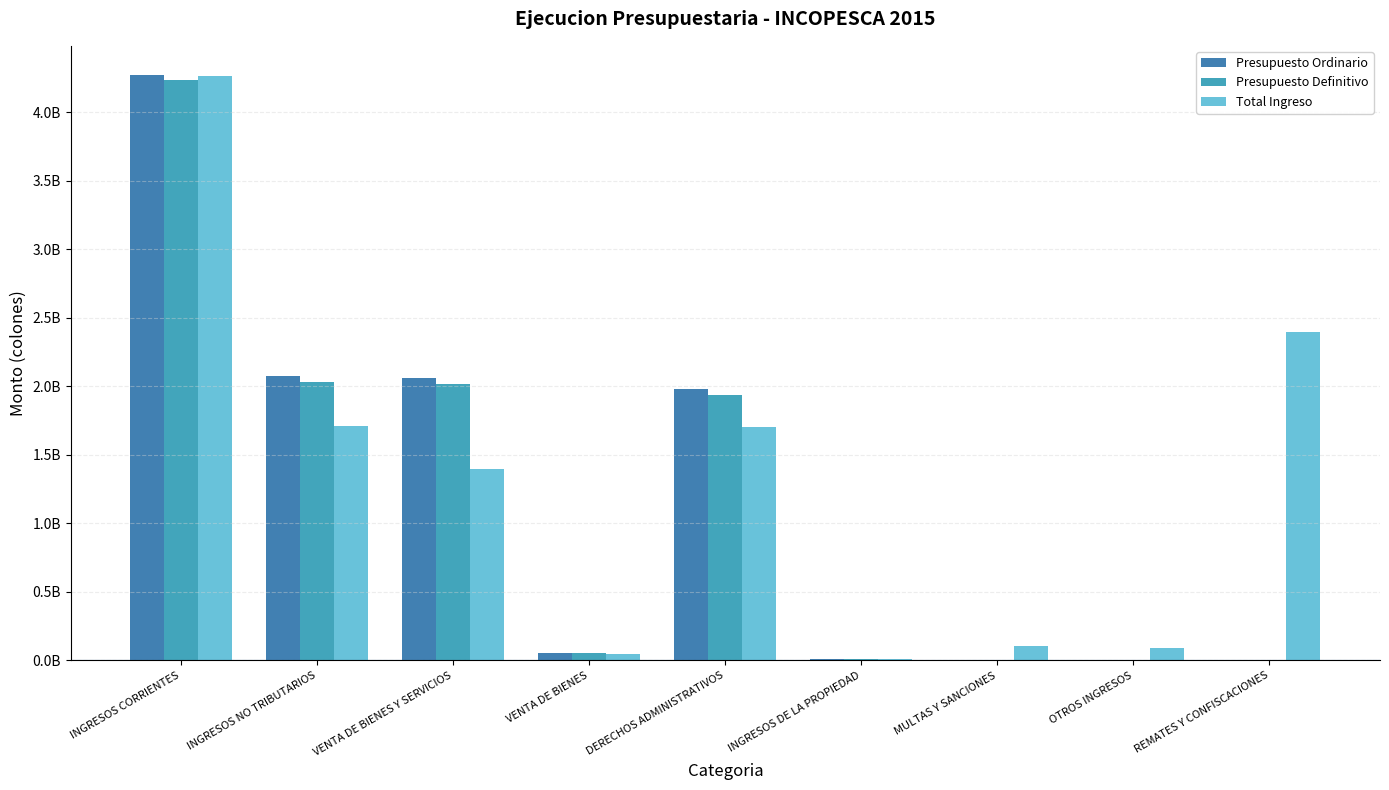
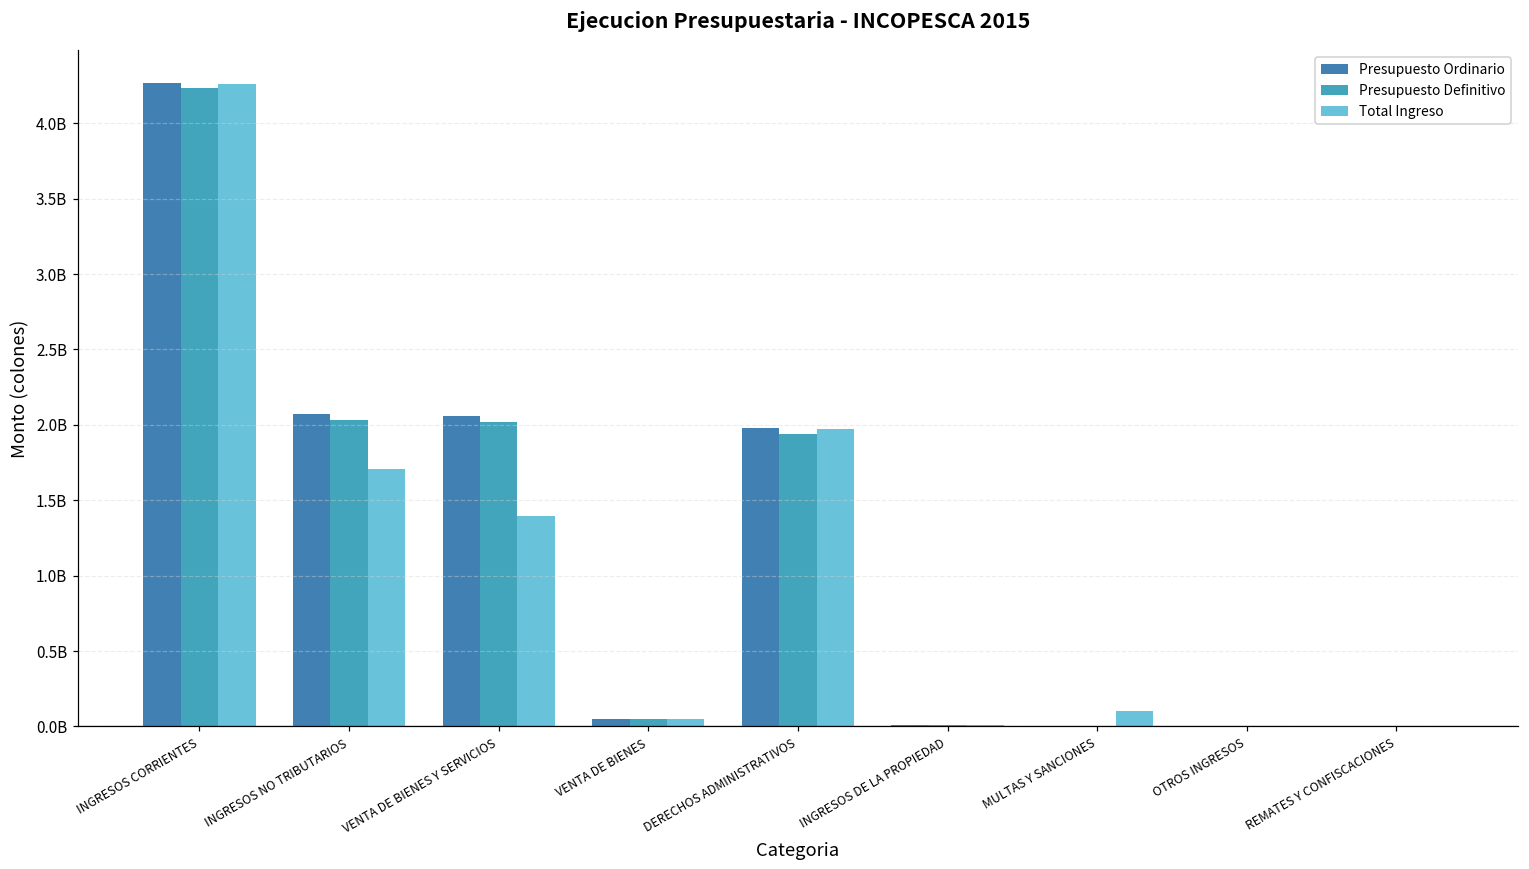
Total Ingreso, DERECHOS ADMINISTRATIVOS: 1700000000 -> 1970000000
Total Ingreso, OTROS INGRESOS: 90000000 -> 0
Total Ingreso, REMATES Y CONFISCACIONES: 2400000000 -> 0
